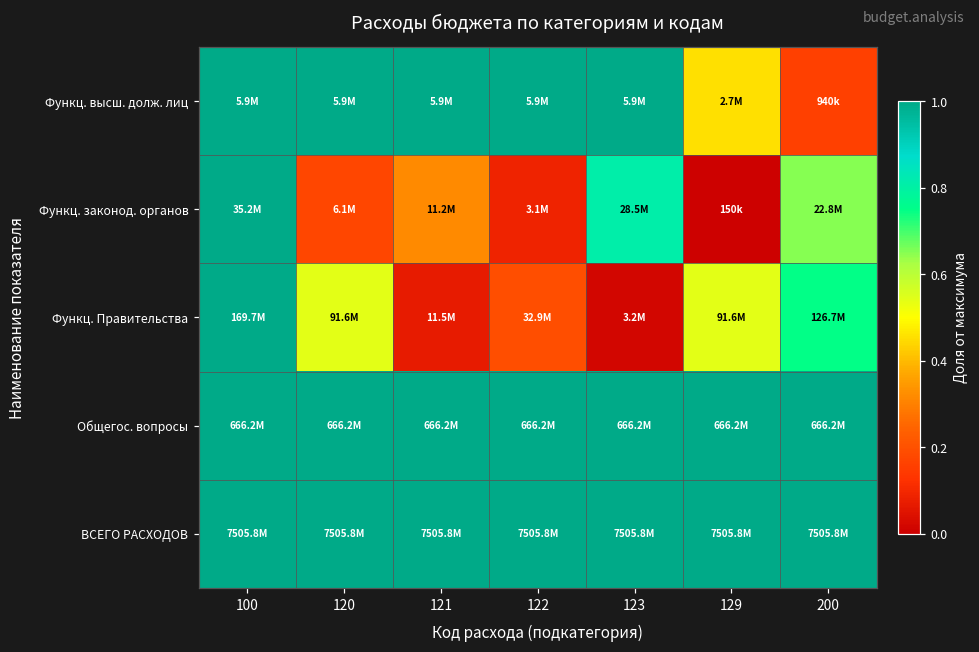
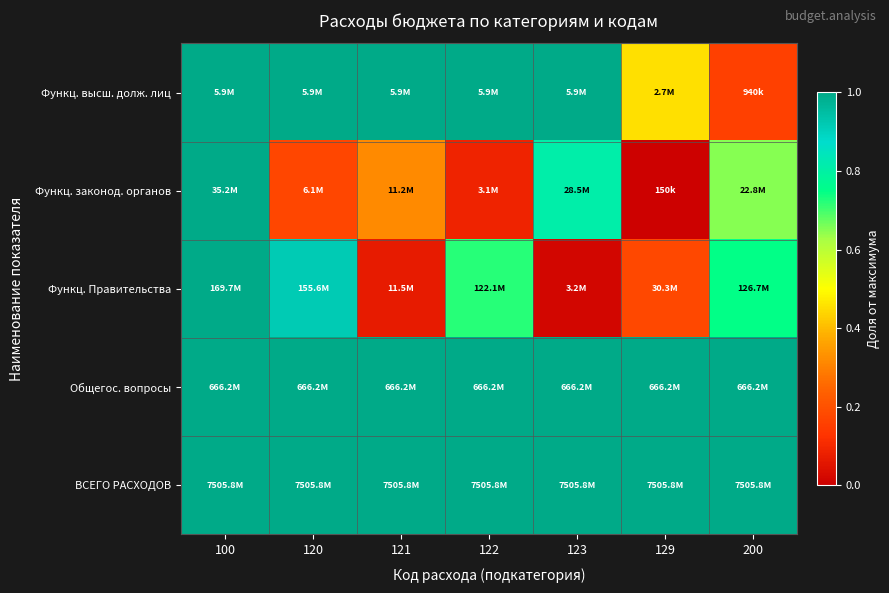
Функц. Правительства, 120: 91.6M -> 155.6M
Функц. Правительства, 122: 32.9M -> 122.1M
Функц. Правительства, 129: 91.6M -> 30.3M
